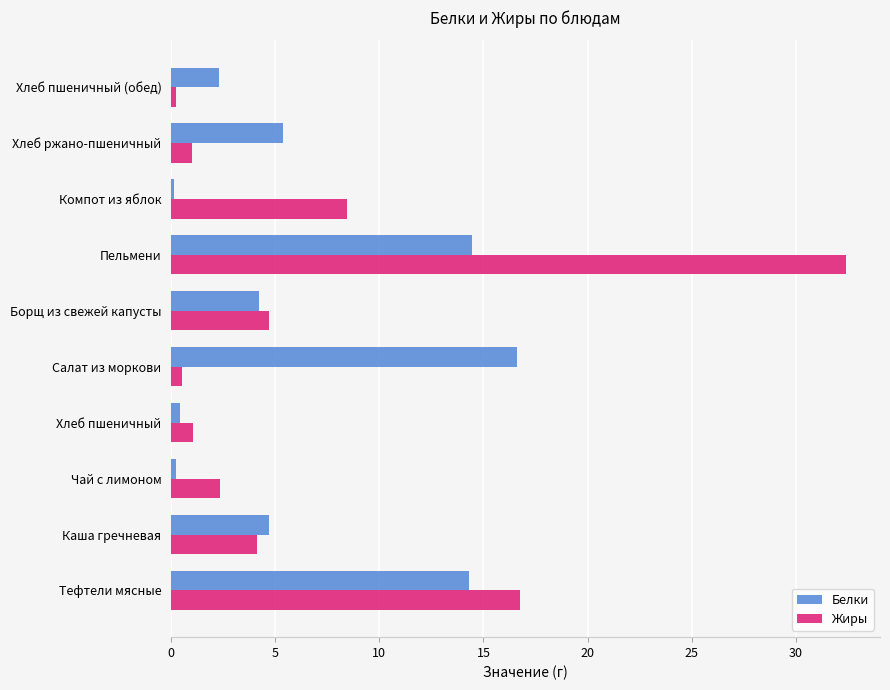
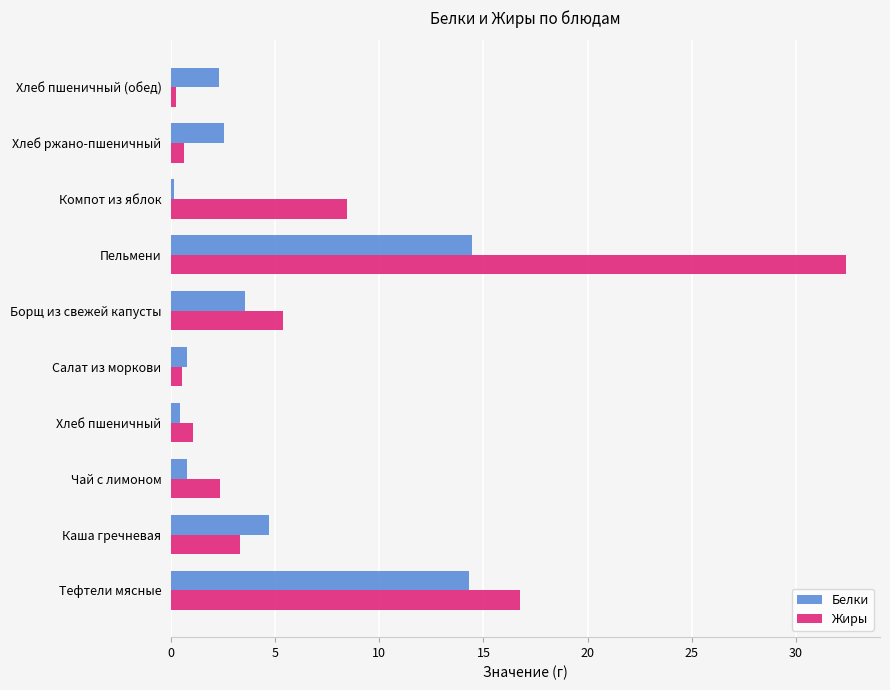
Белки, Хлеб ржано-пшеничный: 5.4 -> 2.6
Жиры, Хлеб ржано-пшеничный: 1.0 -> 0.6
Белки, Борщ из свежей капусты: 4.2 -> 3.5
Жиры, Борщ из свежей капусты: 4.7 -> 5.4
Белки, Салат из моркови: 16.6 -> 0.8
Белки, Чай с лимоном: 0.2 -> 0.8
Жиры, Каша гречневая: 4.1 -> 3.3
